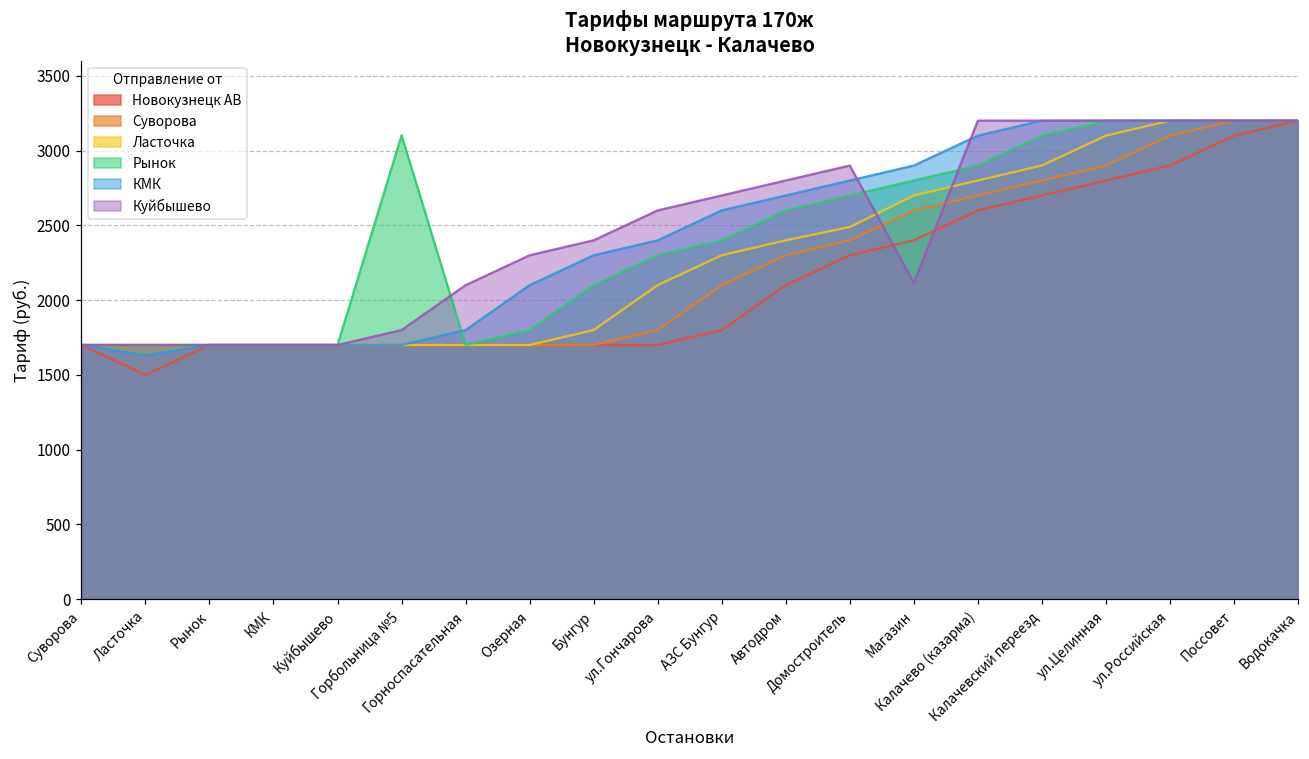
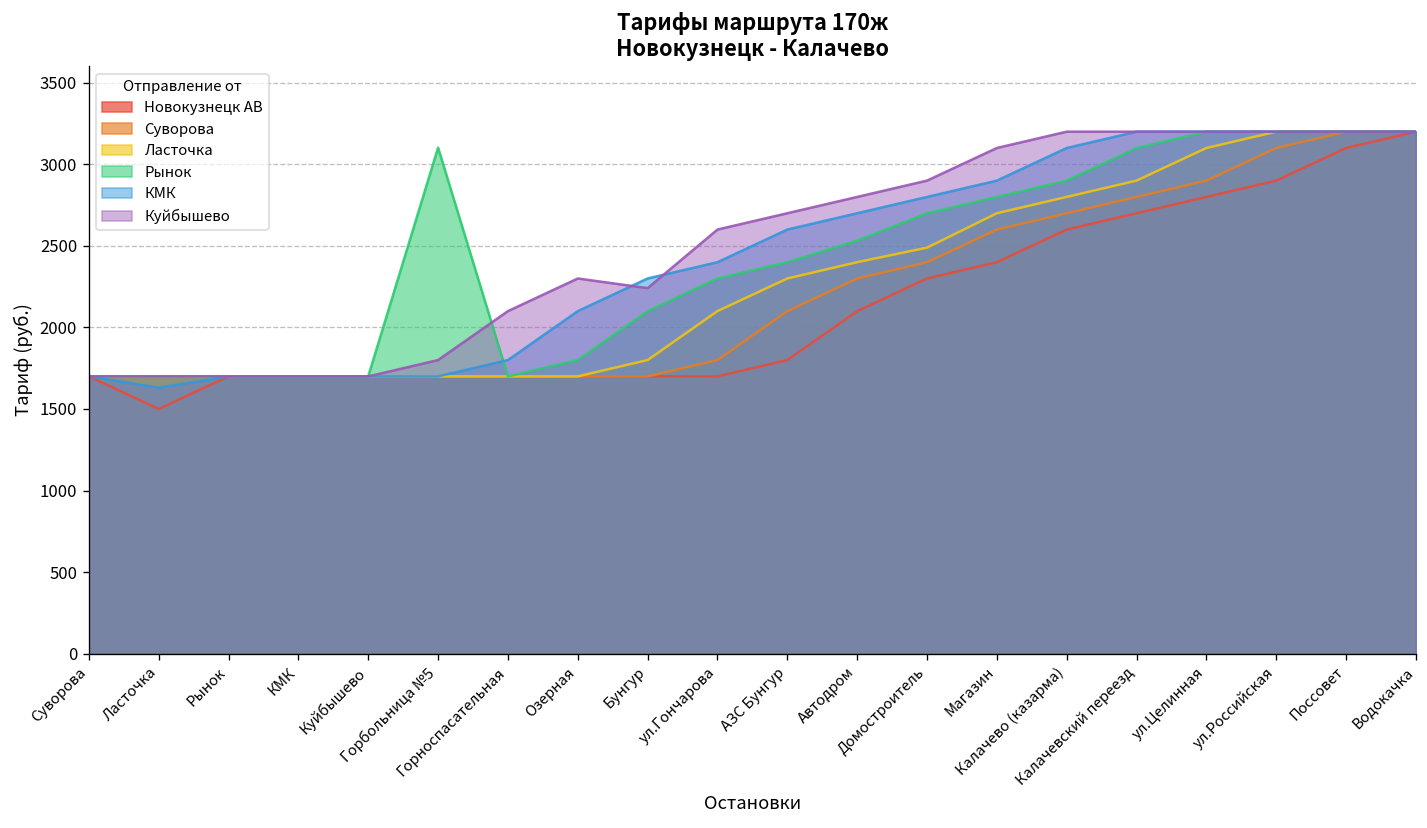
Куйбышево, Бунгур: 2400 -> 2240
Рынок, Автодром: 2600 -> 2530
Куйбышево, Магазин: 2120 -> 3100
